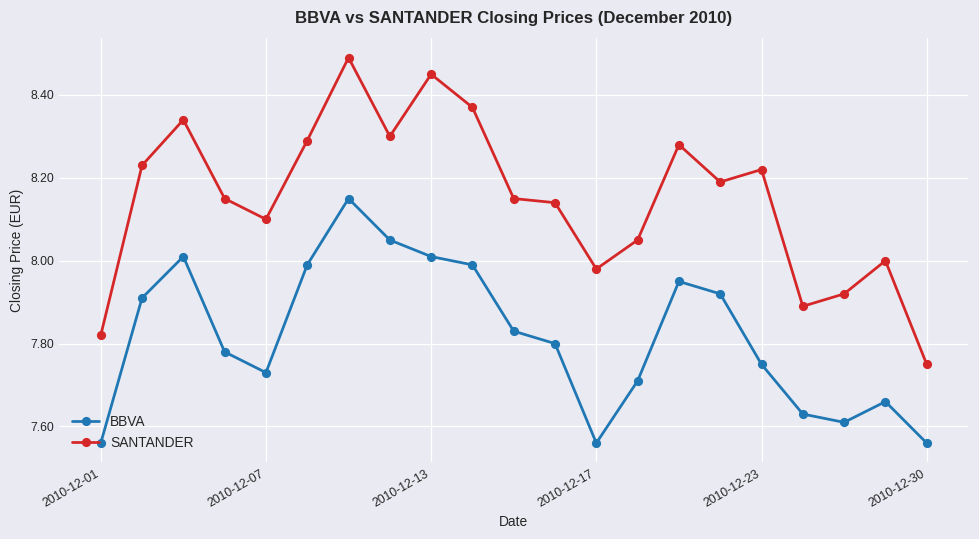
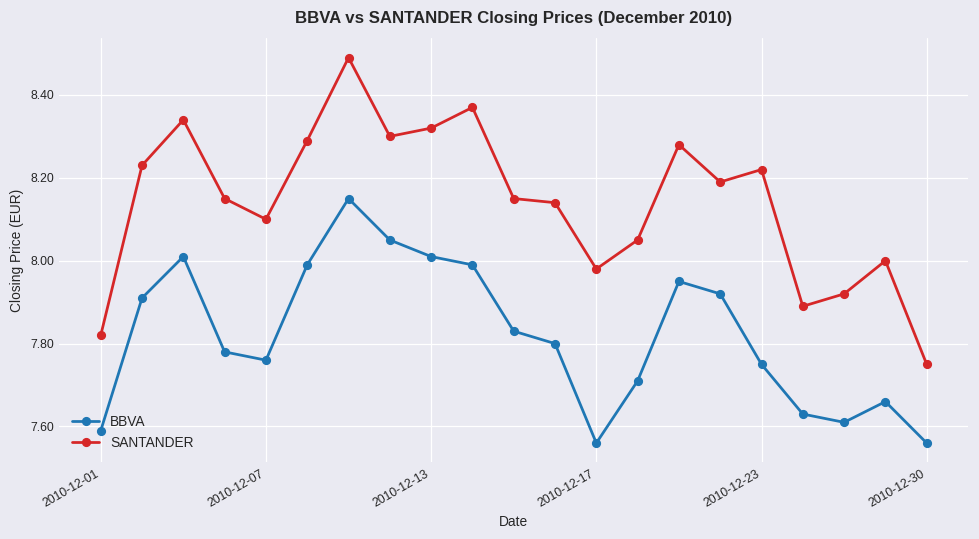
BBVA, 2010-12-01: 7.56 -> 7.59
BBVA, 2010-12-07: 7.73 -> 7.76
SANTANDER, 2010-12-13: 8.45 -> 8.32
